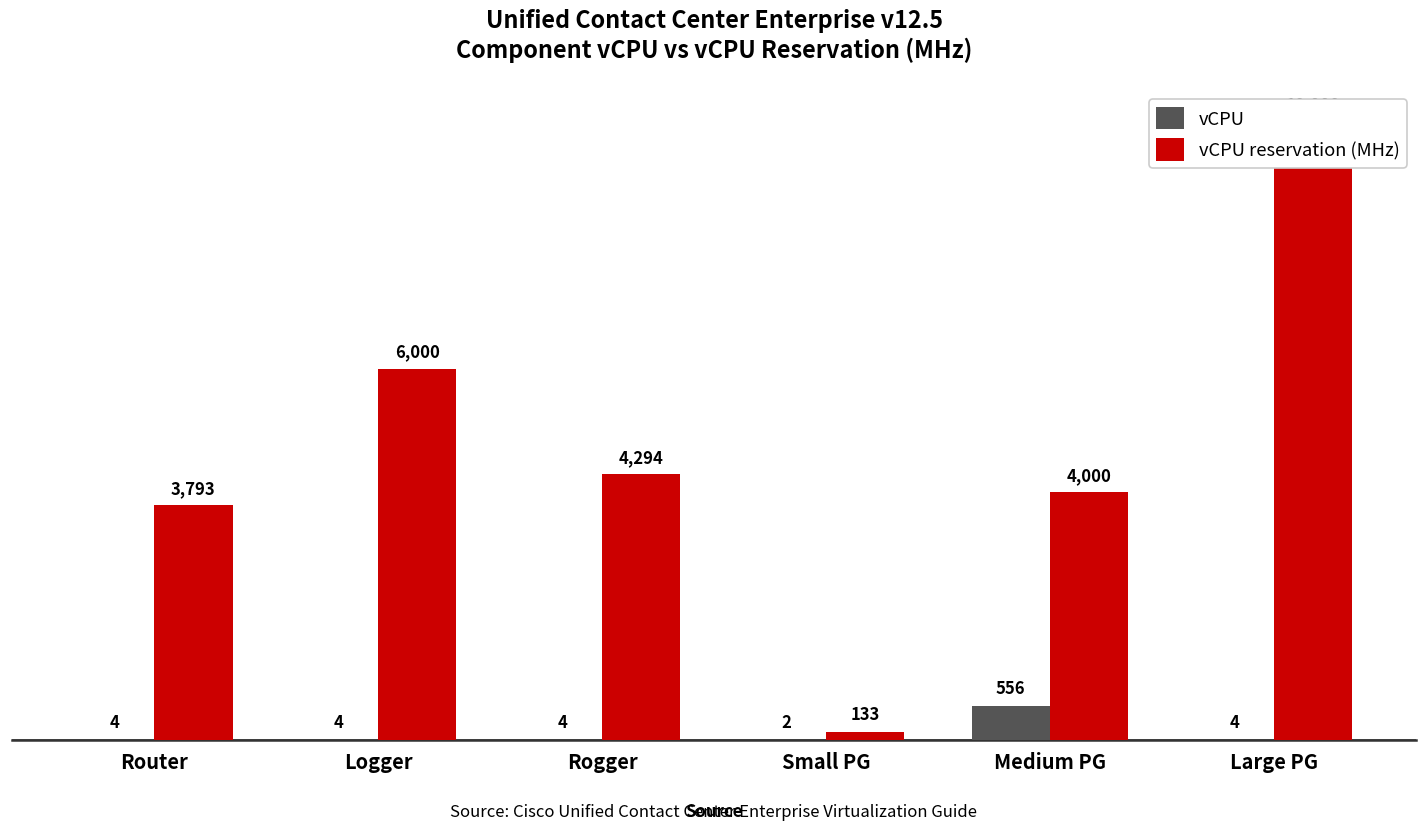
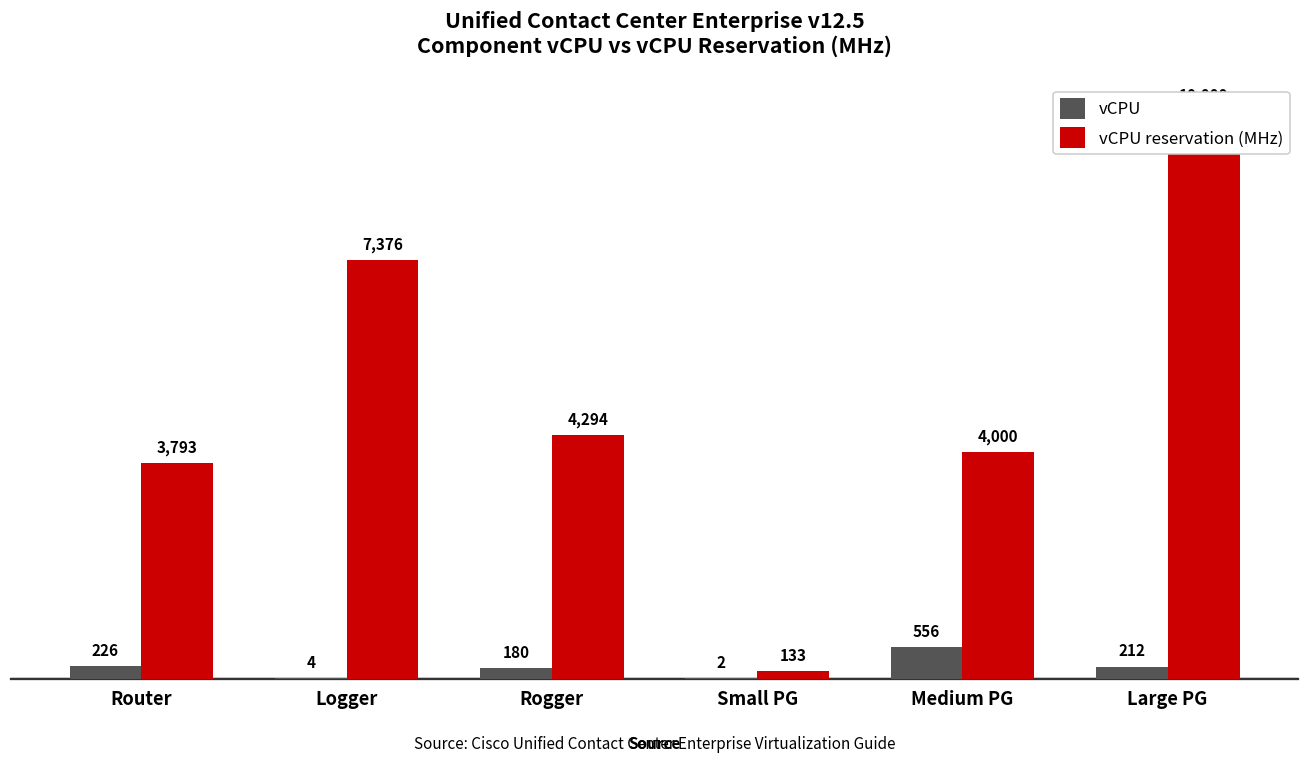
vCPU, Router: 4 -> 226
vCPU reservation (MHz), Logger: 6,000 -> 7,376
vCPU, Rogger: 4 -> 180
vCPU, Large PG: 4 -> 212
